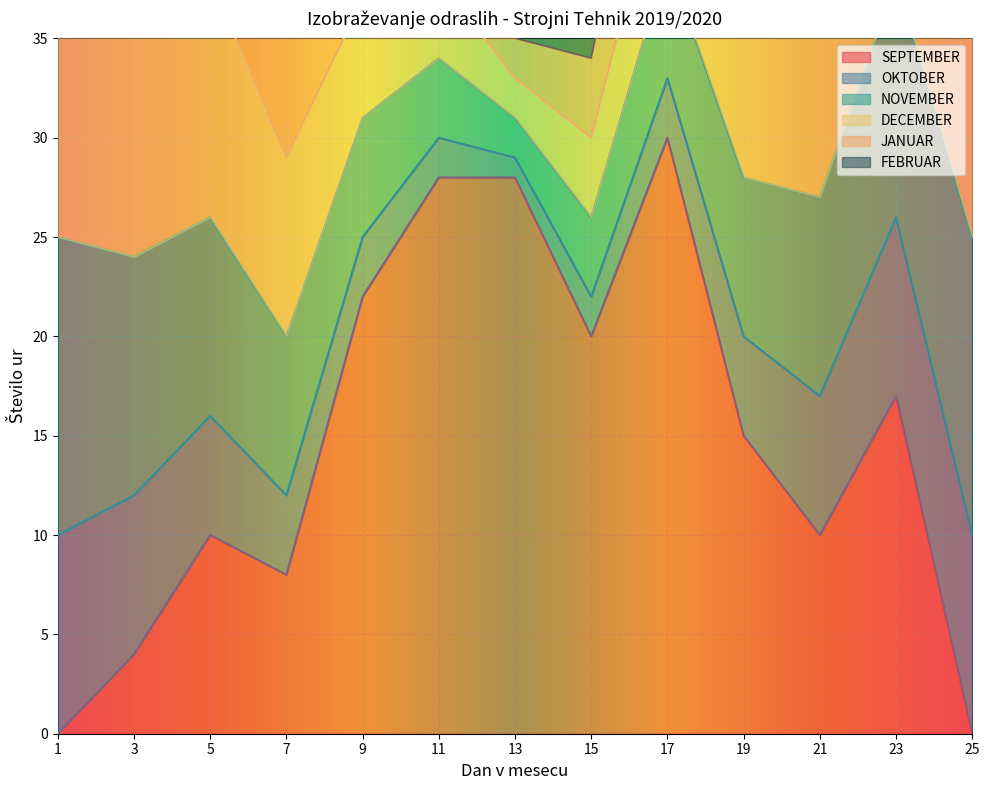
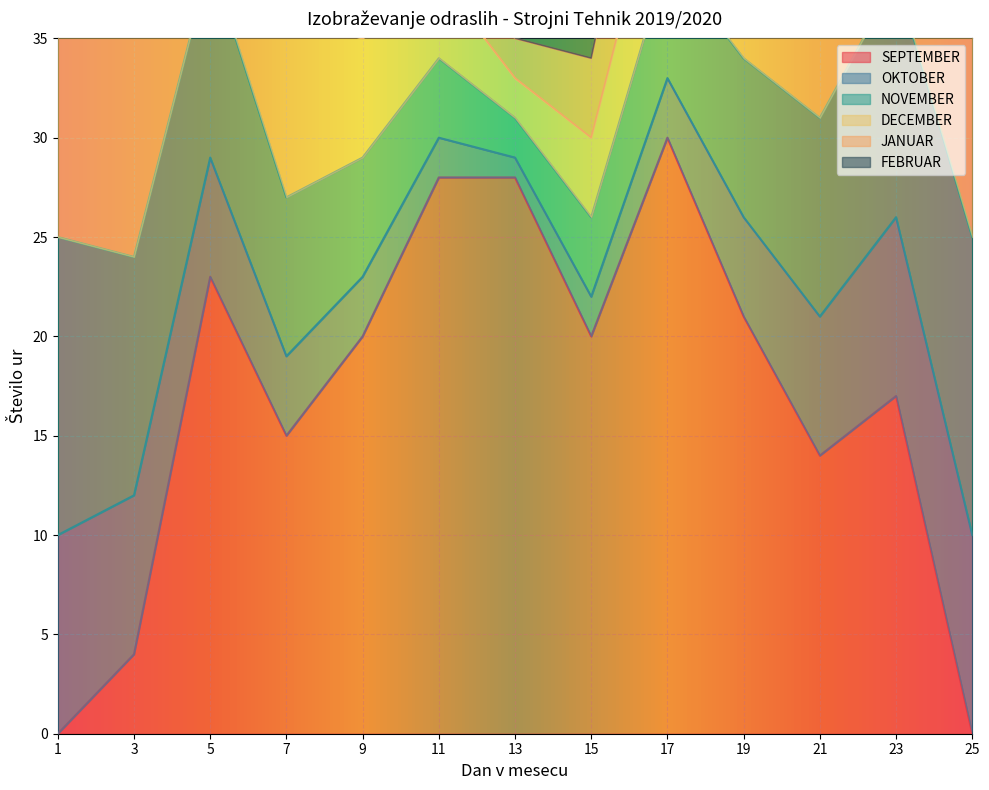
SEPTEMBER, 5: 10 -> 23
SEPTEMBER, 7: 8 -> 15
SEPTEMBER, 9: 22 -> 20
SEPTEMBER, 19: 15 -> 21
SEPTEMBER, 21: 10 -> 14
